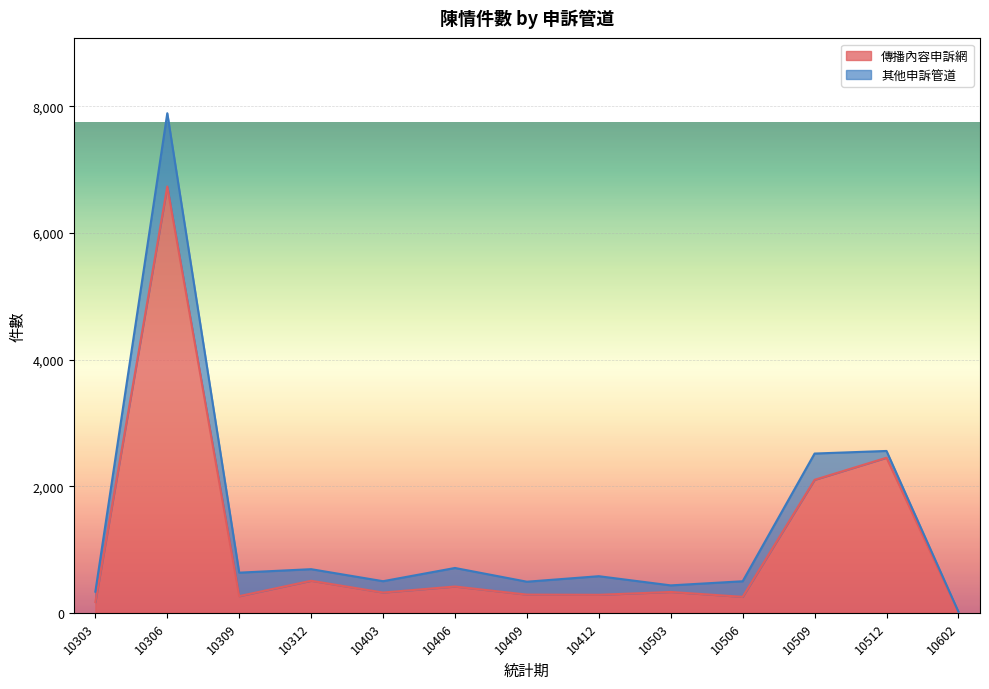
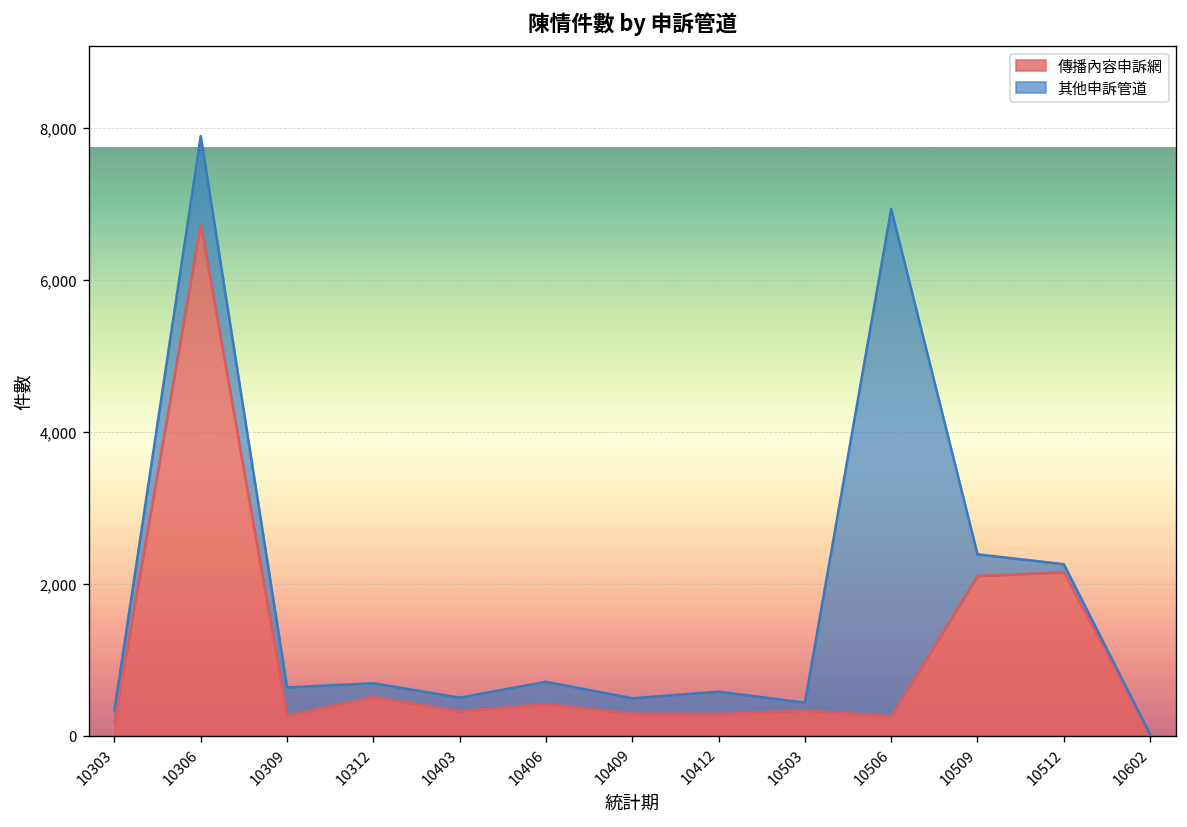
其他申訴管道, 10506: 200 -> 6,700
其他申訴管道, 10509: 400 -> 300
傳播內容申訴網, 10512: 2,500 -> 2,100
